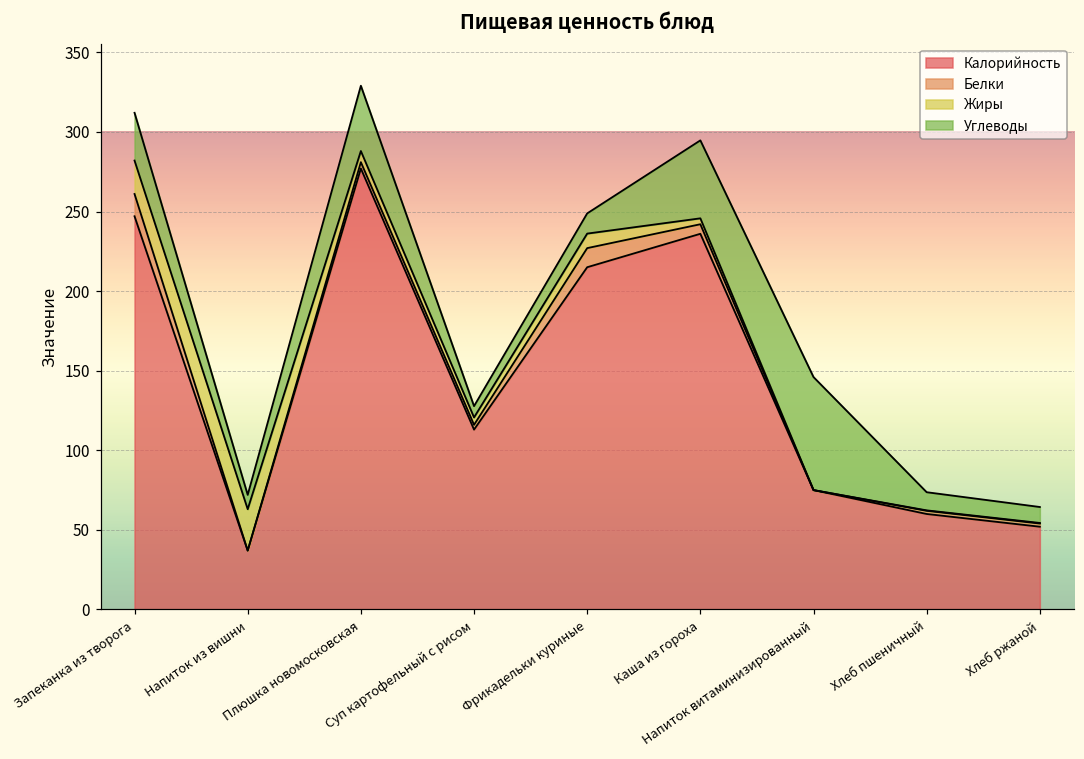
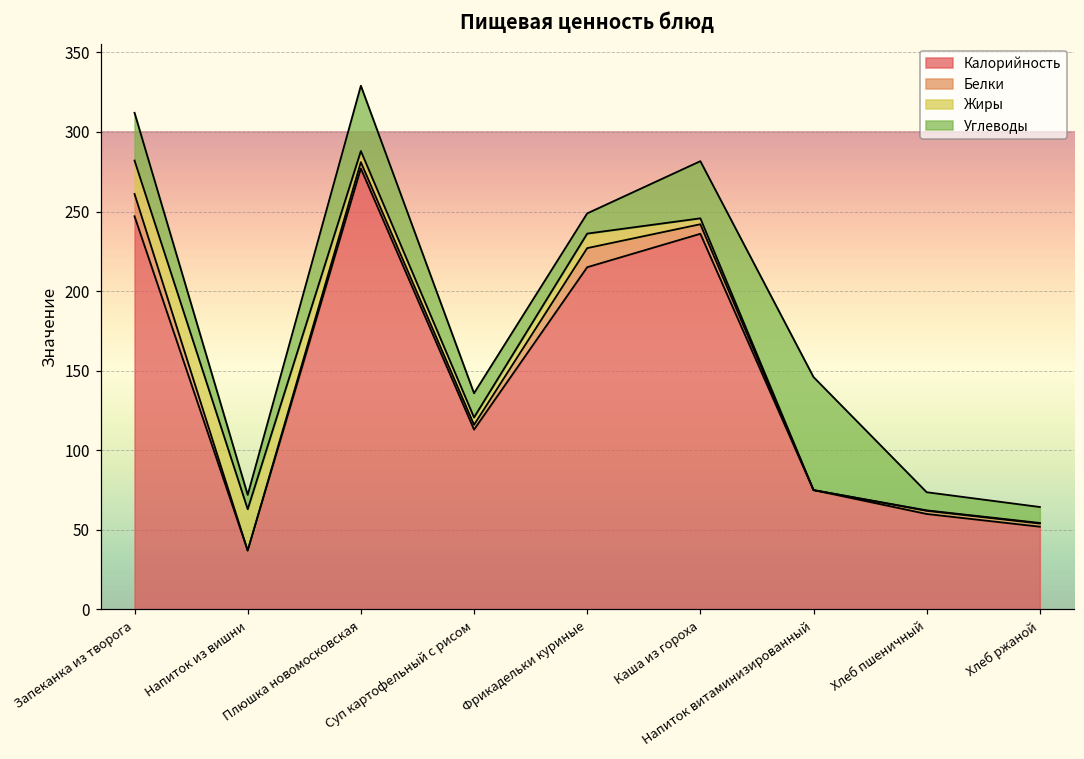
Углеводы, Суп картофельный с рисом: 7 -> 15
Углеводы, Каша из гороха: 49 -> 36
